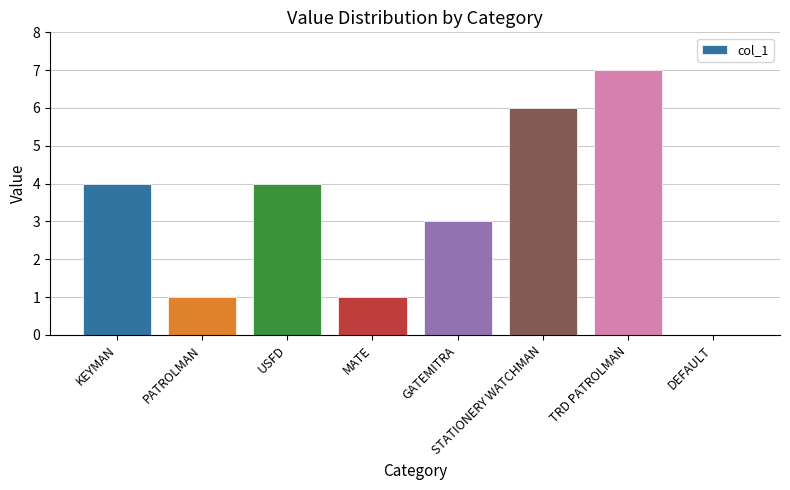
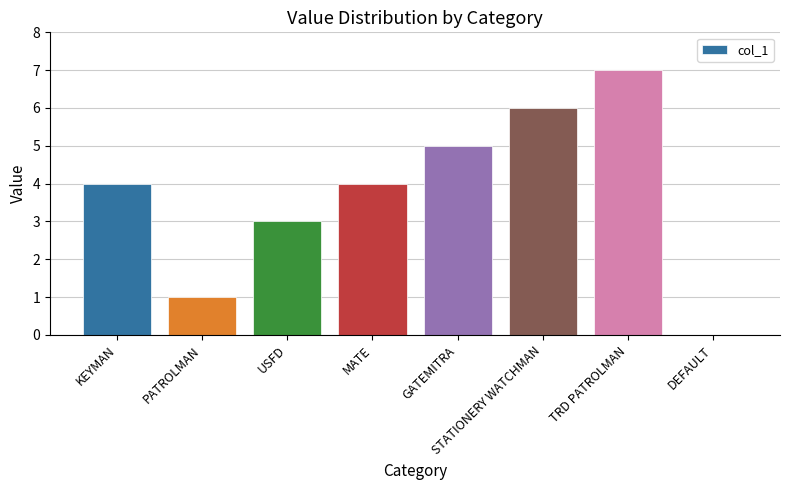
USFD: 4 -> 3
MATE: 1 -> 4
GATEMITRA: 3 -> 5
